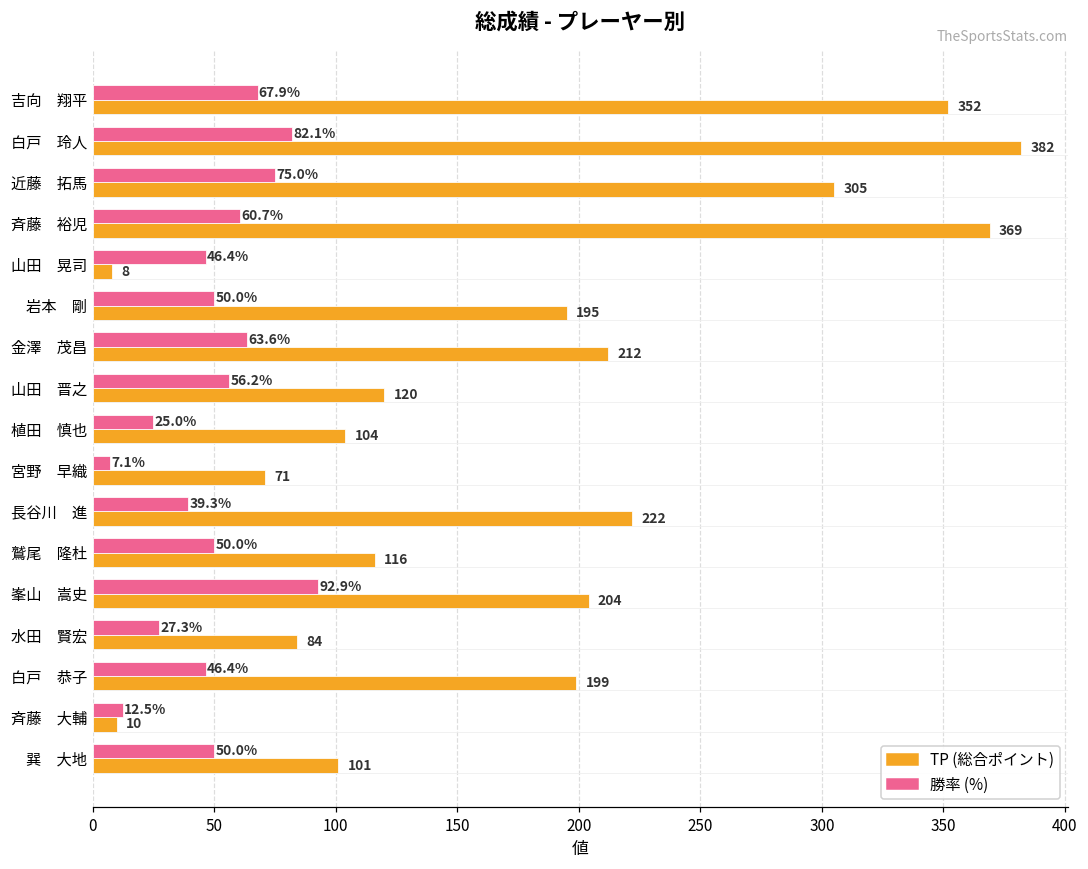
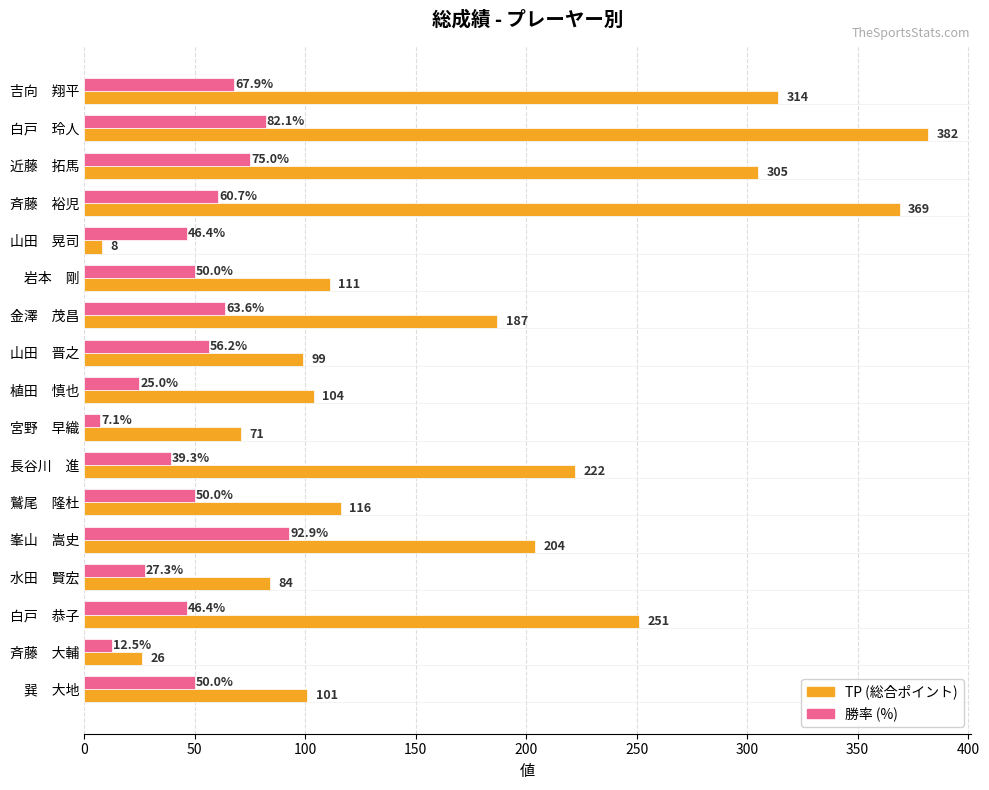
TP (総合ポイント), 吉向 翔平: 352 -> 314
TP (総合ポイント), 岩本 剛: 195 -> 111
TP (総合ポイント), 金澤 茂昌: 212 -> 187
TP (総合ポイント), 山田 晋之: 120 -> 99
TP (総合ポイント), 白戸 恭子: 199 -> 251
TP (総合ポイント), 斉藤 大輔: 10 -> 26
